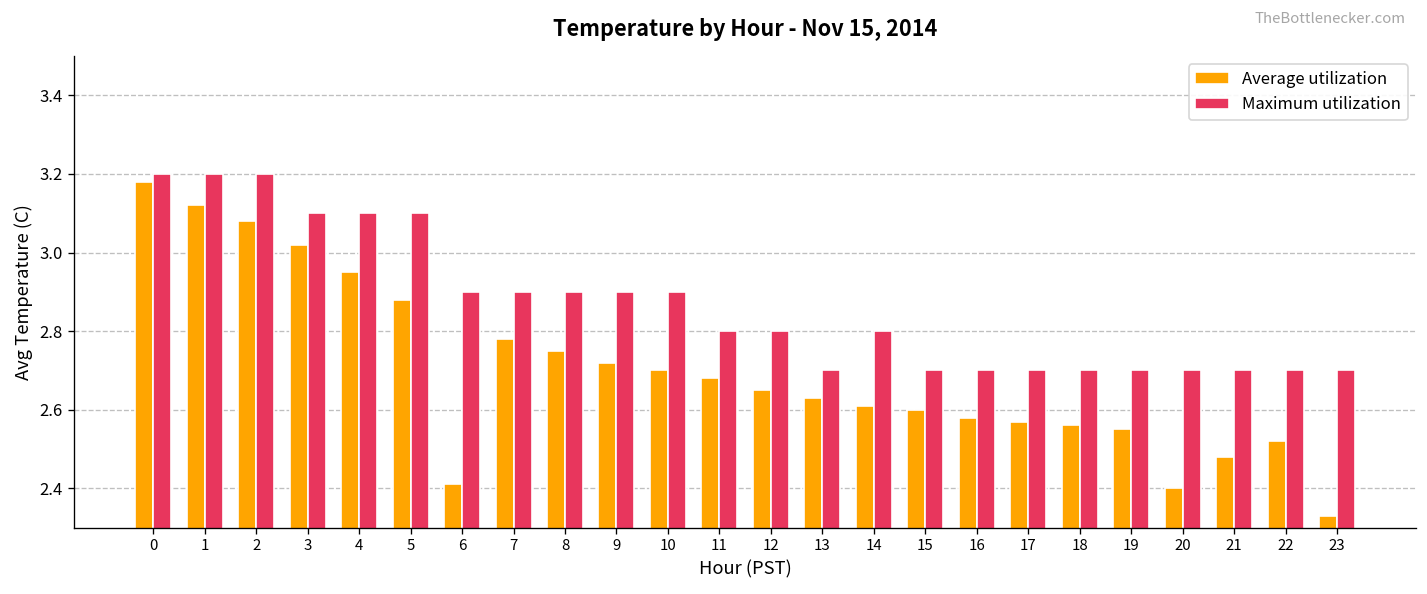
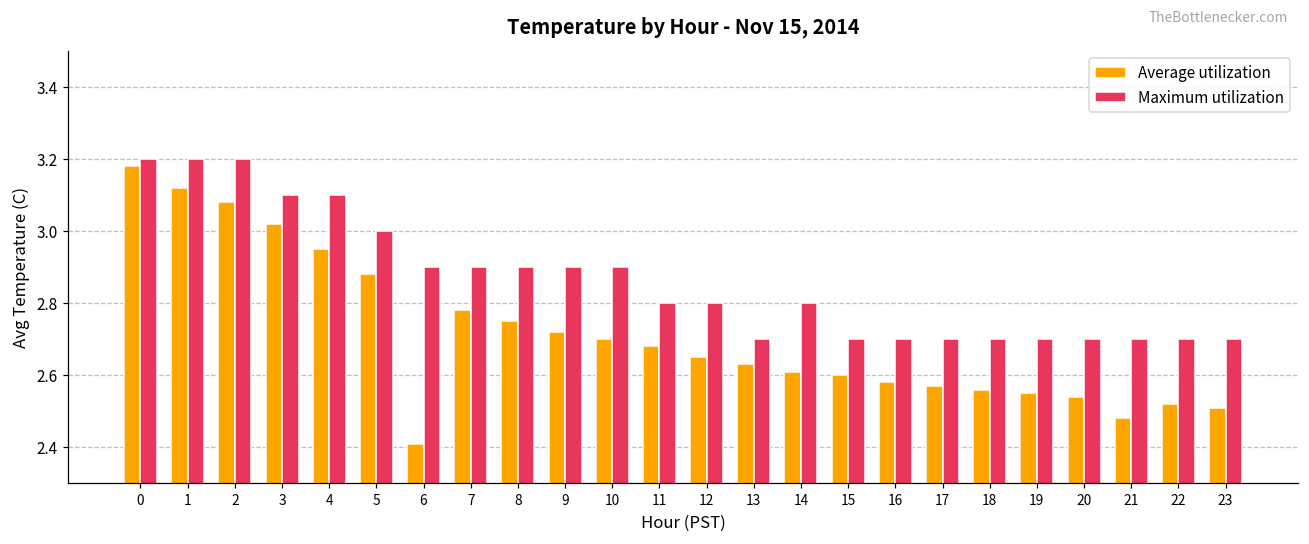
Maximum utilization, 5: 3.1 -> 3.0
Average utilization, 20: 2.40 -> 2.54
Average utilization, 23: 2.33 -> 2.51
